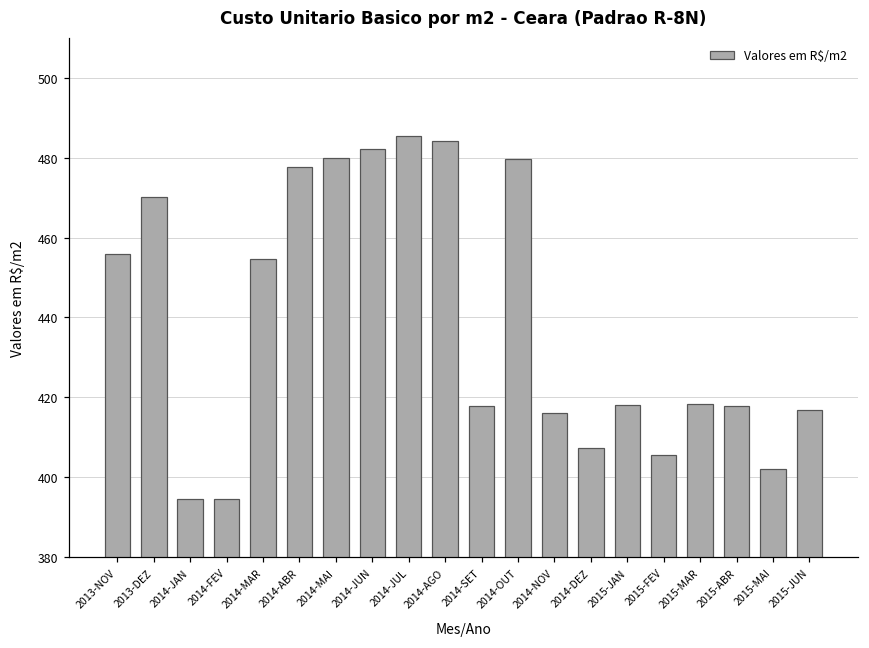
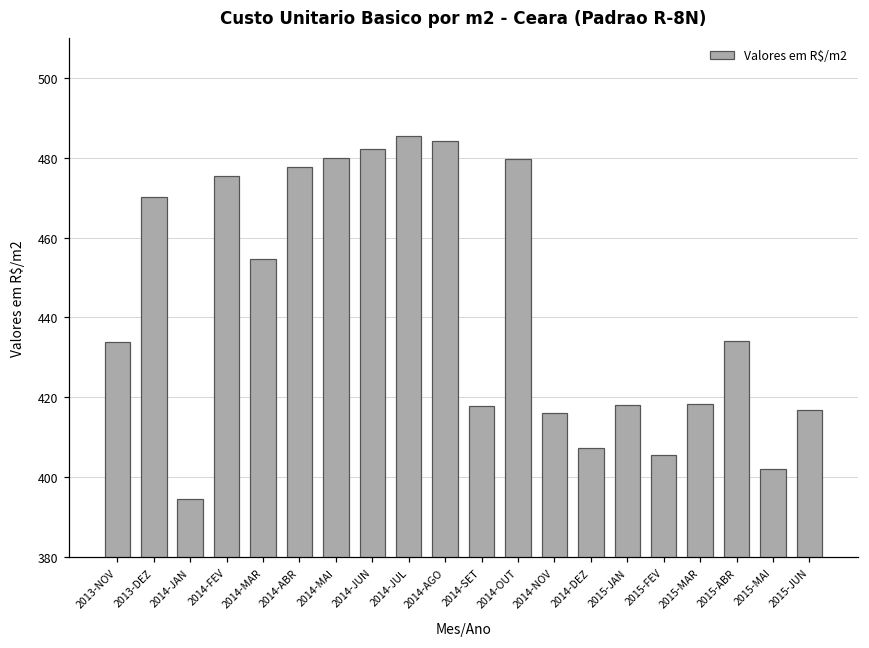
2013-NOV: 456 -> 434
2014-FEV: 395 -> 475
2015-ABR: 418 -> 434
